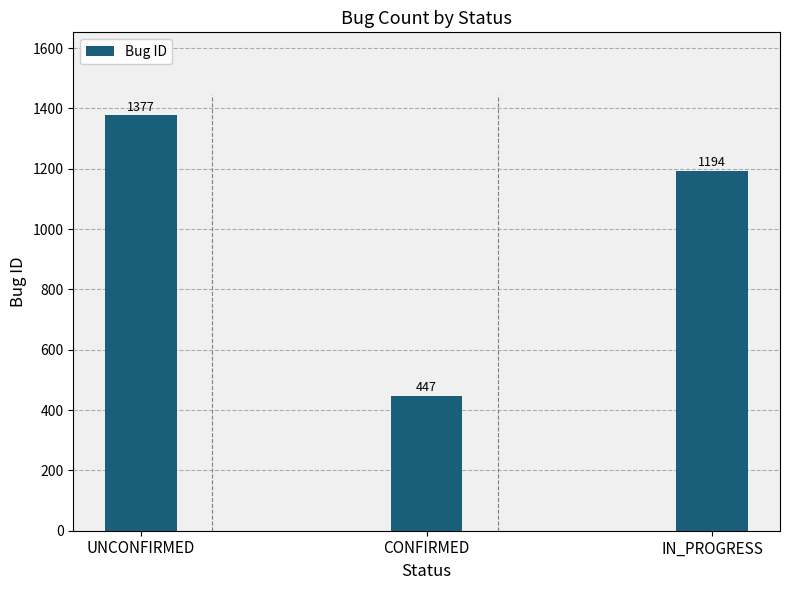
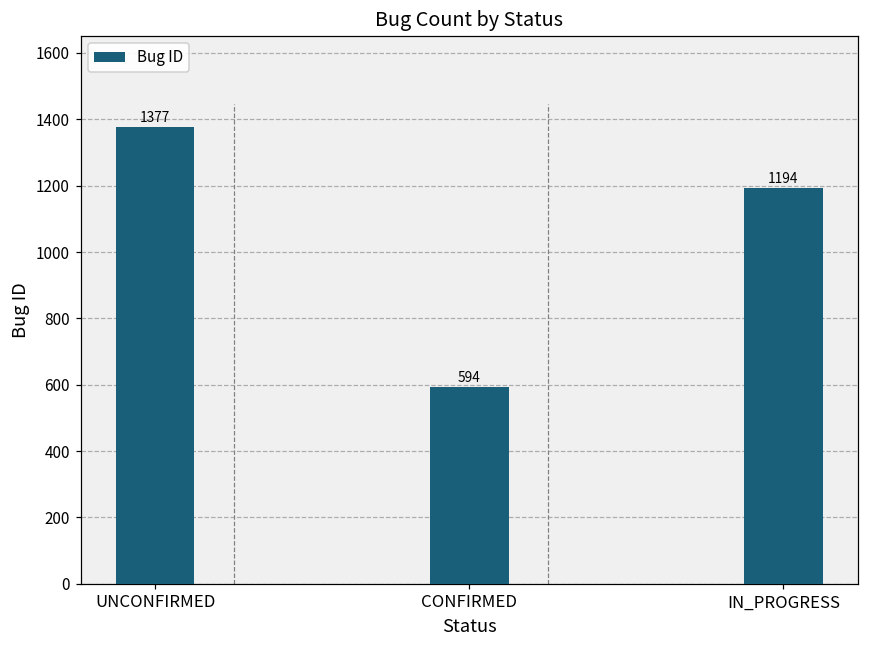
CONFIRMED: 447 -> 594
